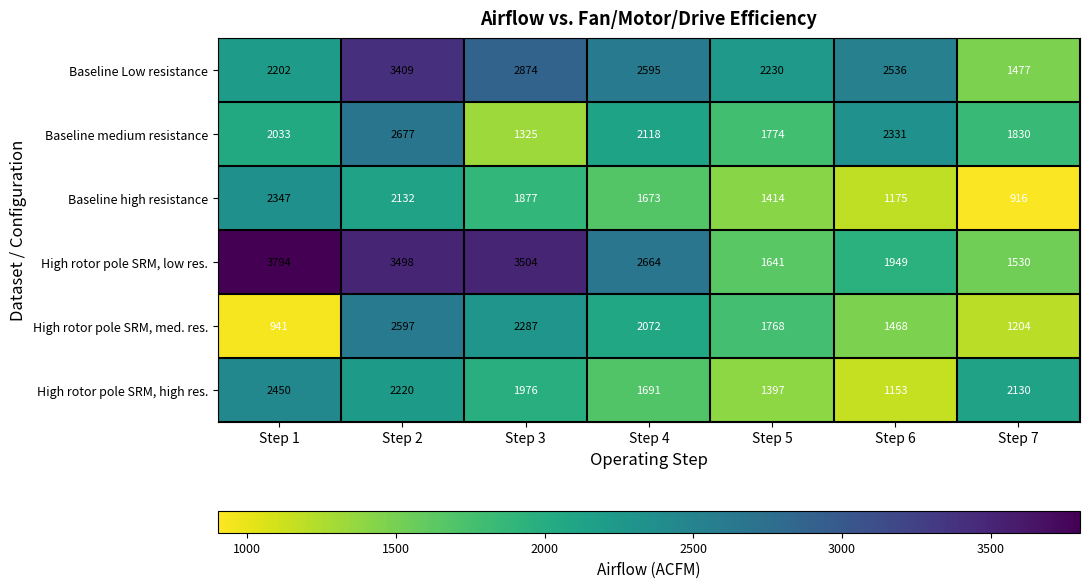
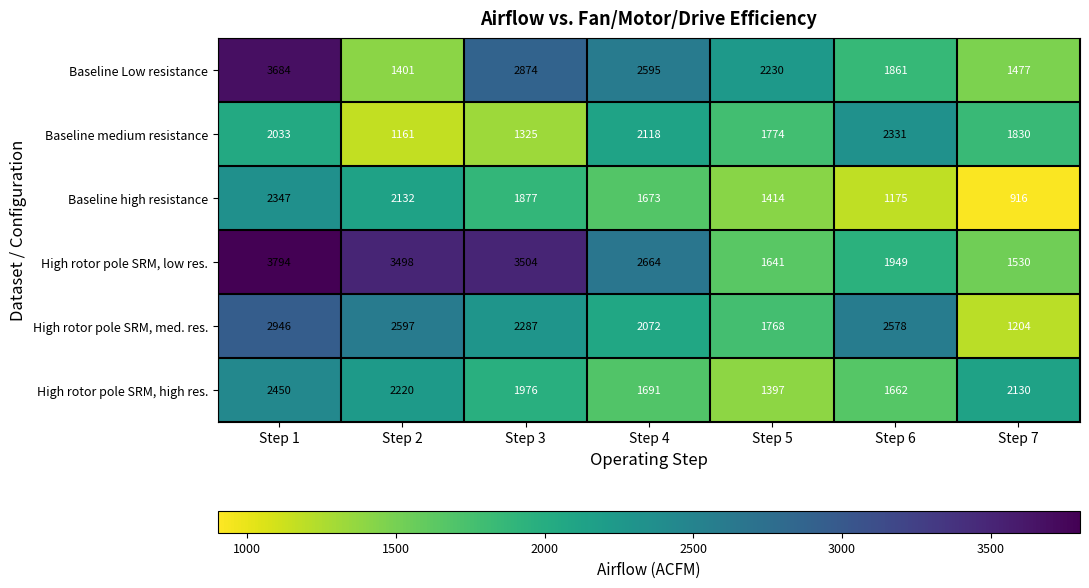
Baseline Low resistance, Step 1: 2202 -> 3684
Baseline Low resistance, Step 2: 3409 -> 1401
Baseline Low resistance, Step 6: 2536 -> 1861
Baseline medium resistance, Step 2: 2677 -> 1161
High rotor pole SRM, med. res., Step 1: 941 -> 2946
High rotor pole SRM, med. res., Step 6: 1468 -> 2578
High rotor pole SRM, high res., Step 6: 1153 -> 1662
